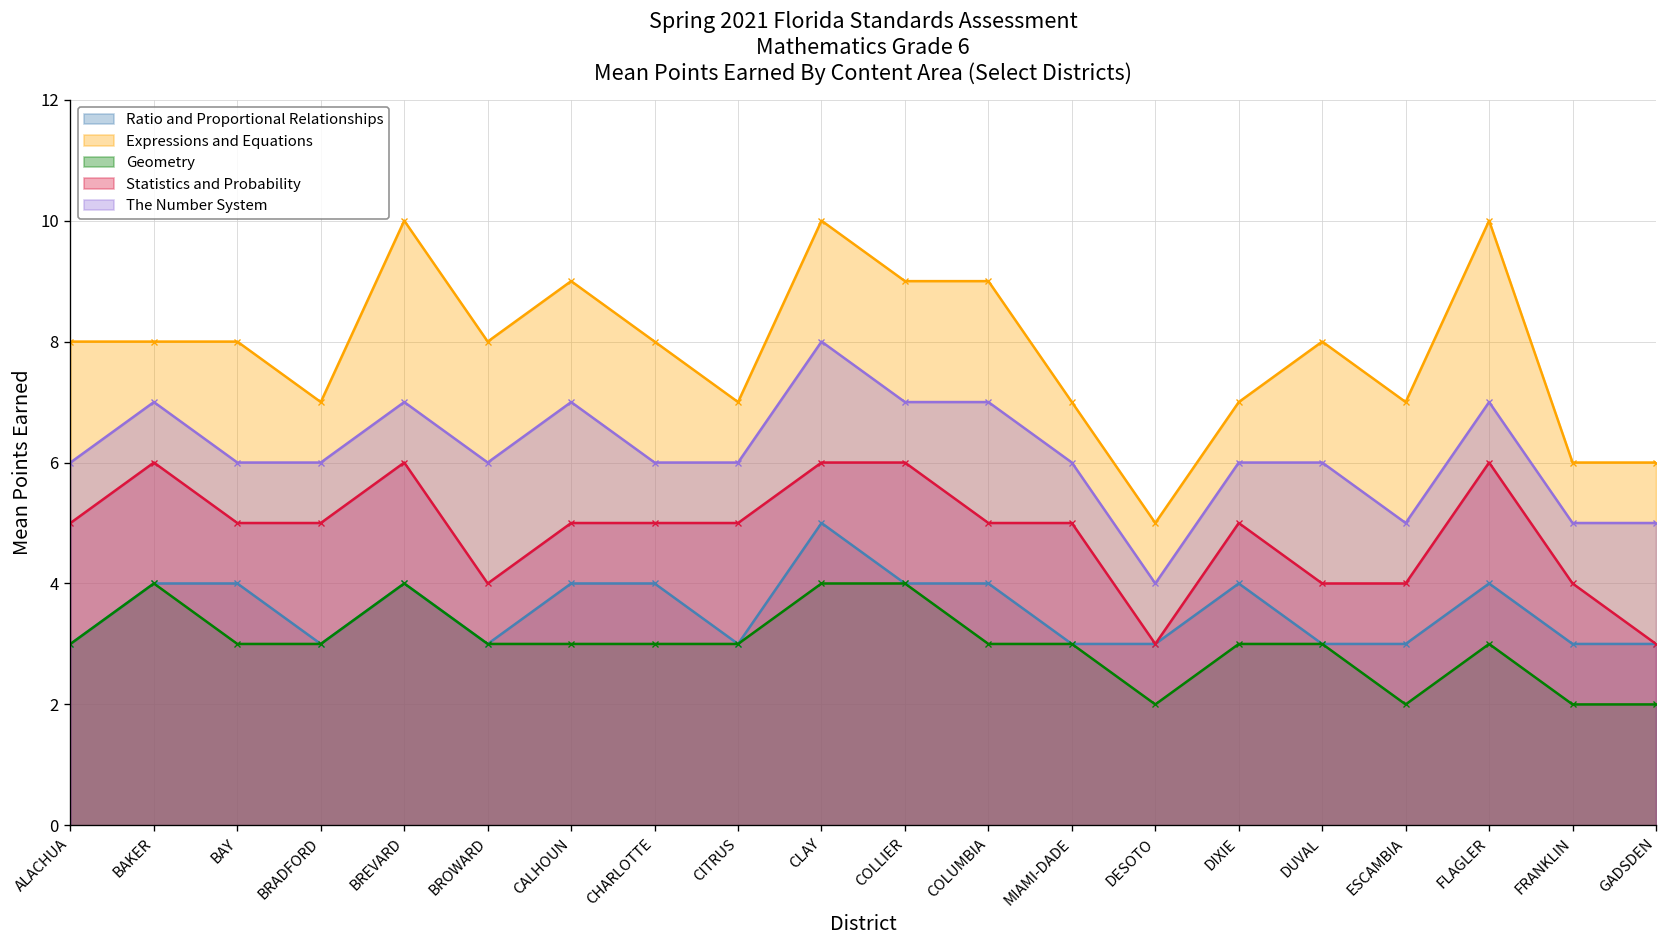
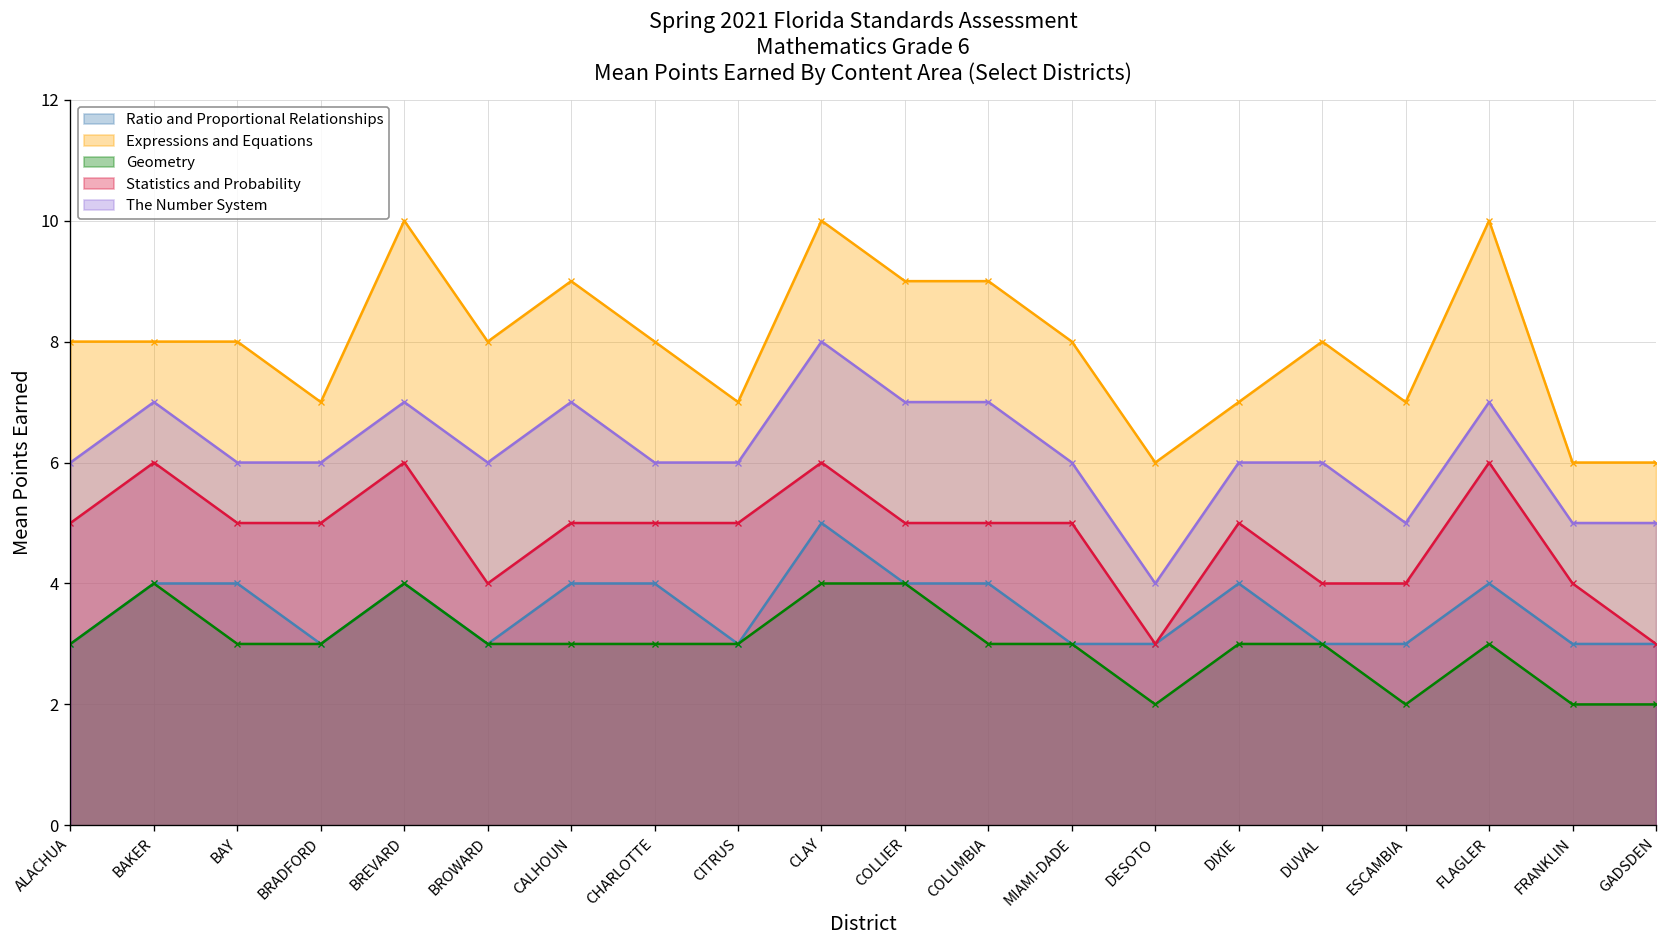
Statistics and Probability, COLLIER: 6 -> 5
Expressions and Equations, MIAMI-DADE: 7 -> 8
Expressions and Equations, DESOTO: 5 -> 6
